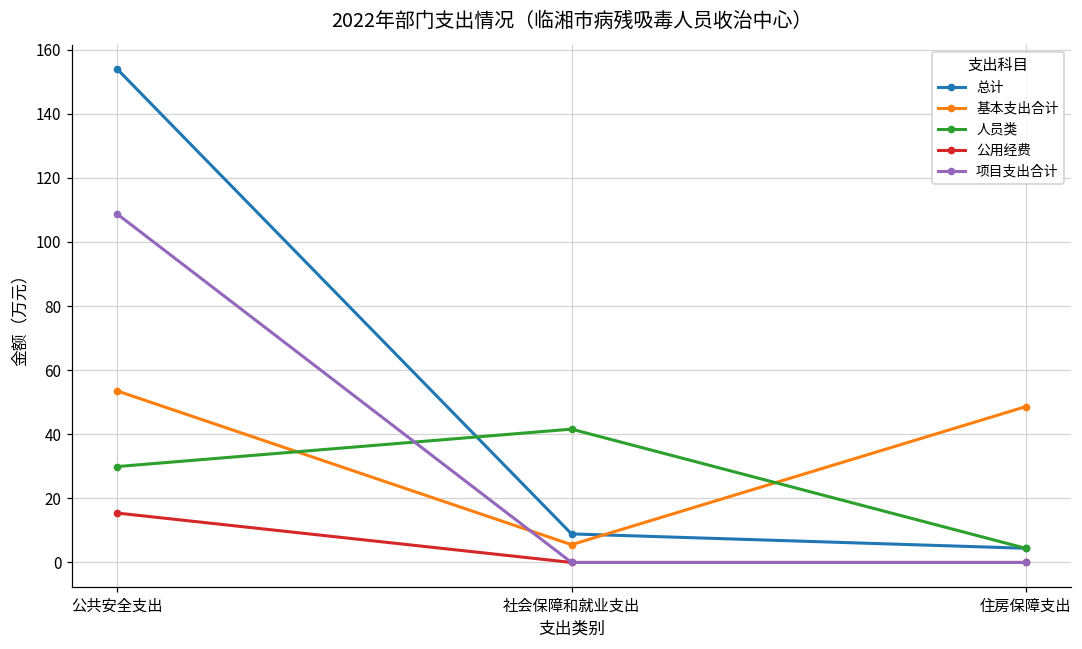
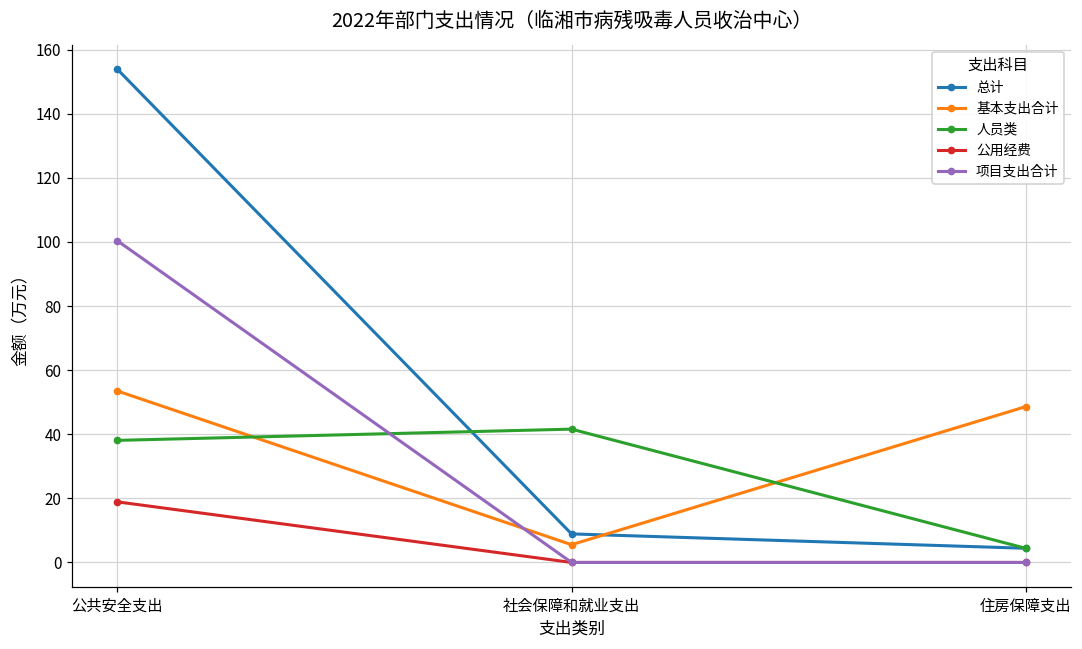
人员类, 公共安全支出: 30 -> 38
公用经费, 公共安全支出: 15 -> 19
项目支出合计, 公共安全支出: 109 -> 100
